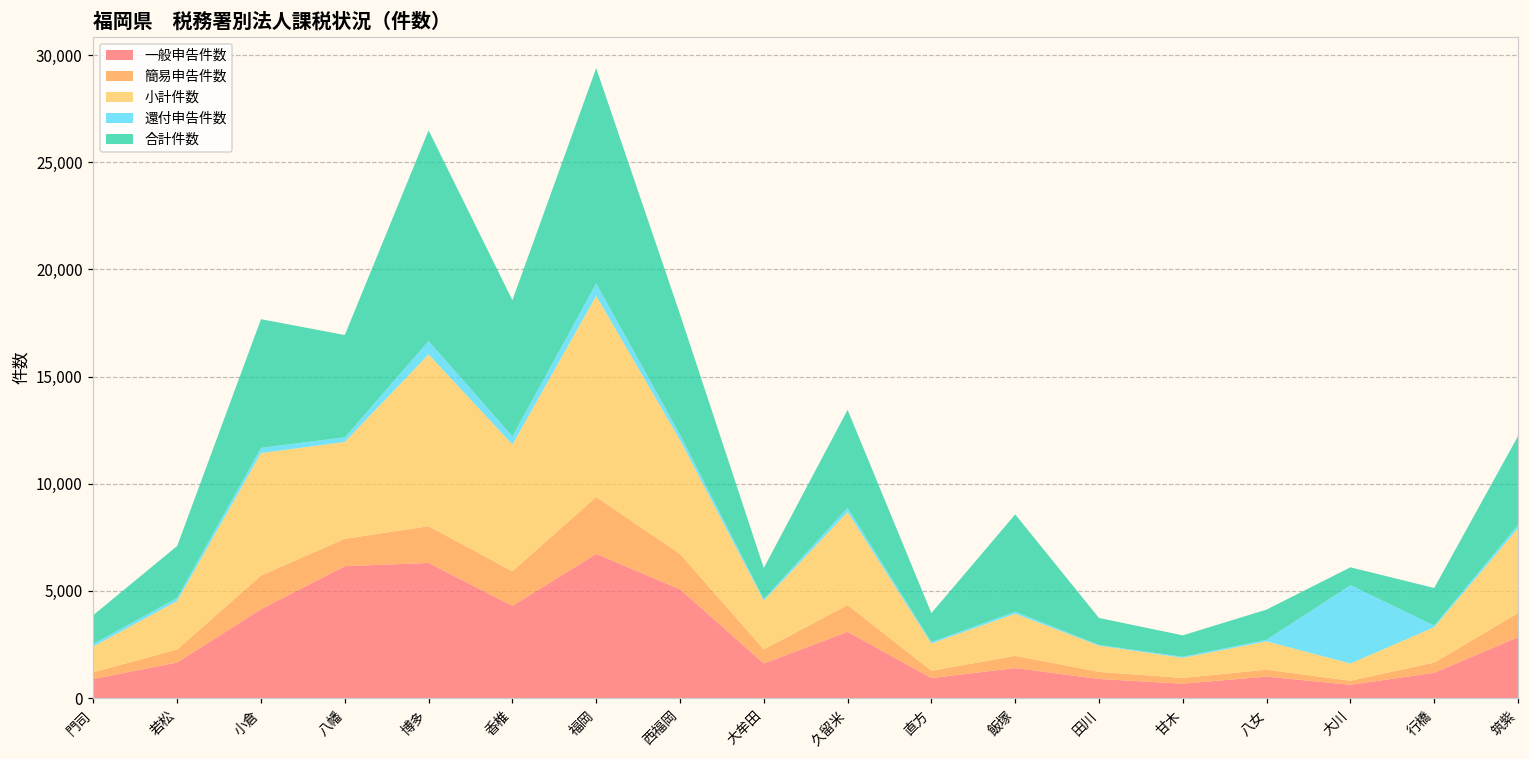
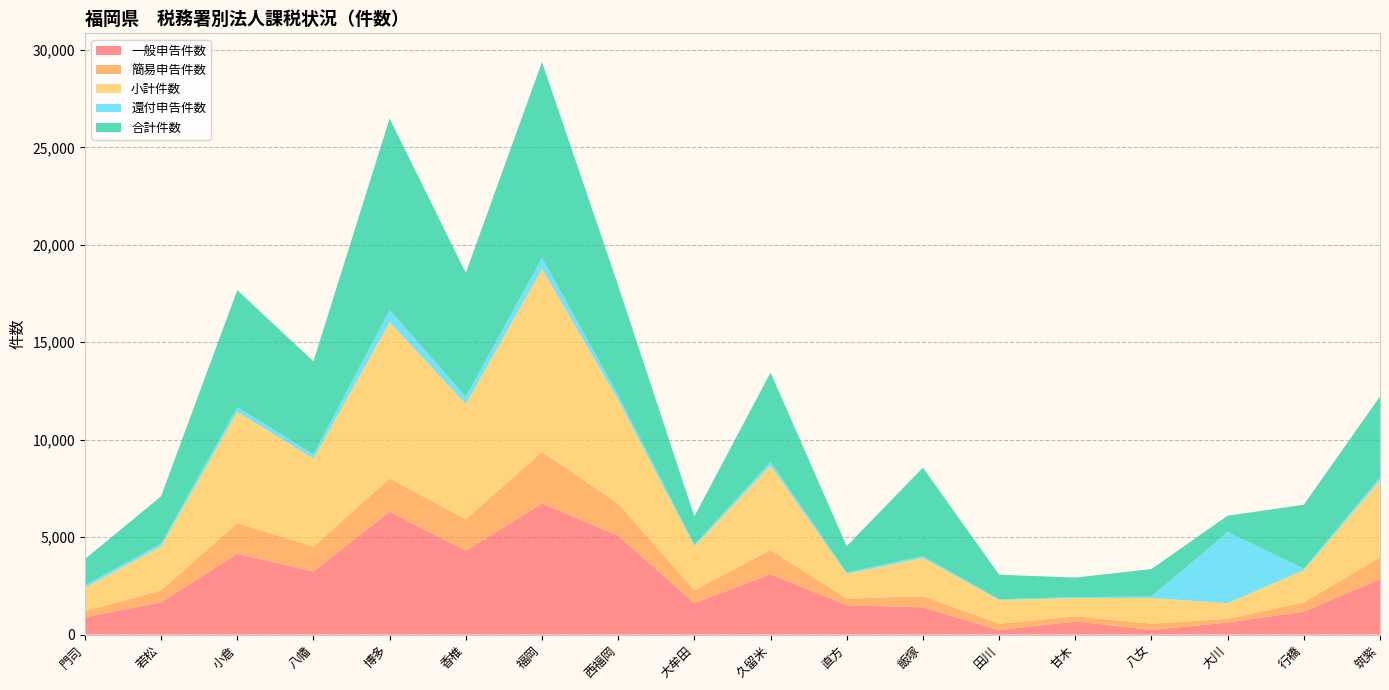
一般申告件数, 八幡: 6,200 -> 3,200
一般申告件数, 直方: 900 -> 1,500
一般申告件数, 田川: 900 -> 200
一般申告件数, 八女: 1,000 -> 200
合計件数, 行橋: 1,800 -> 3,300
